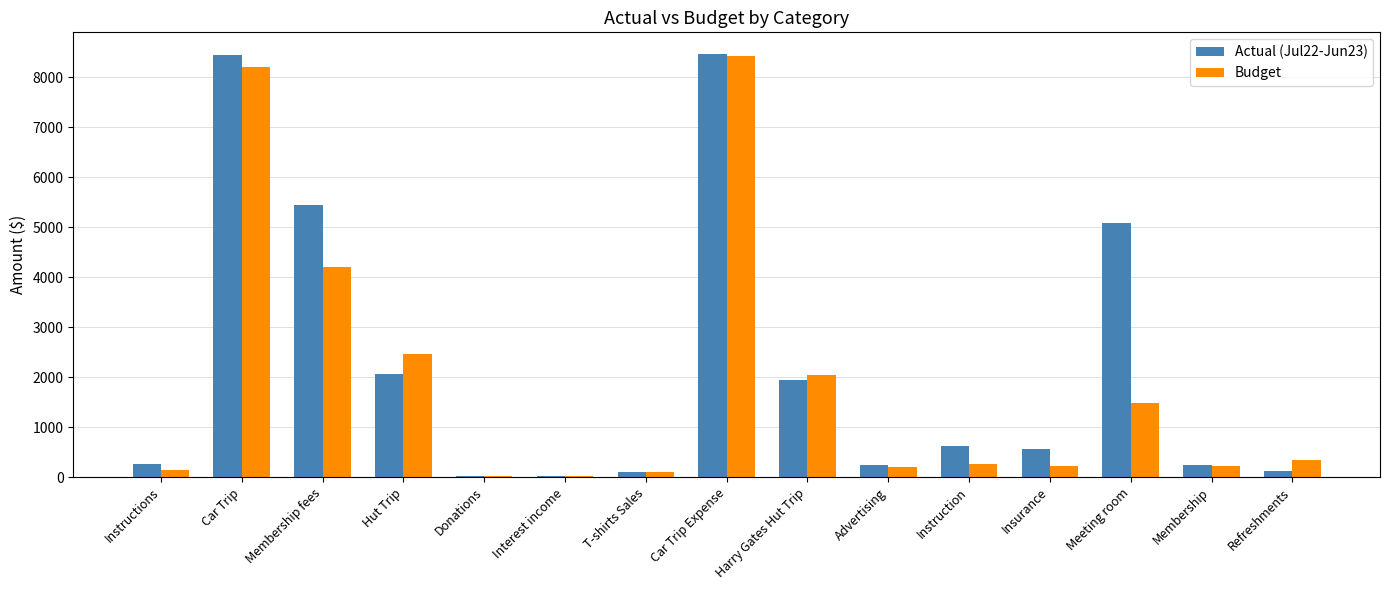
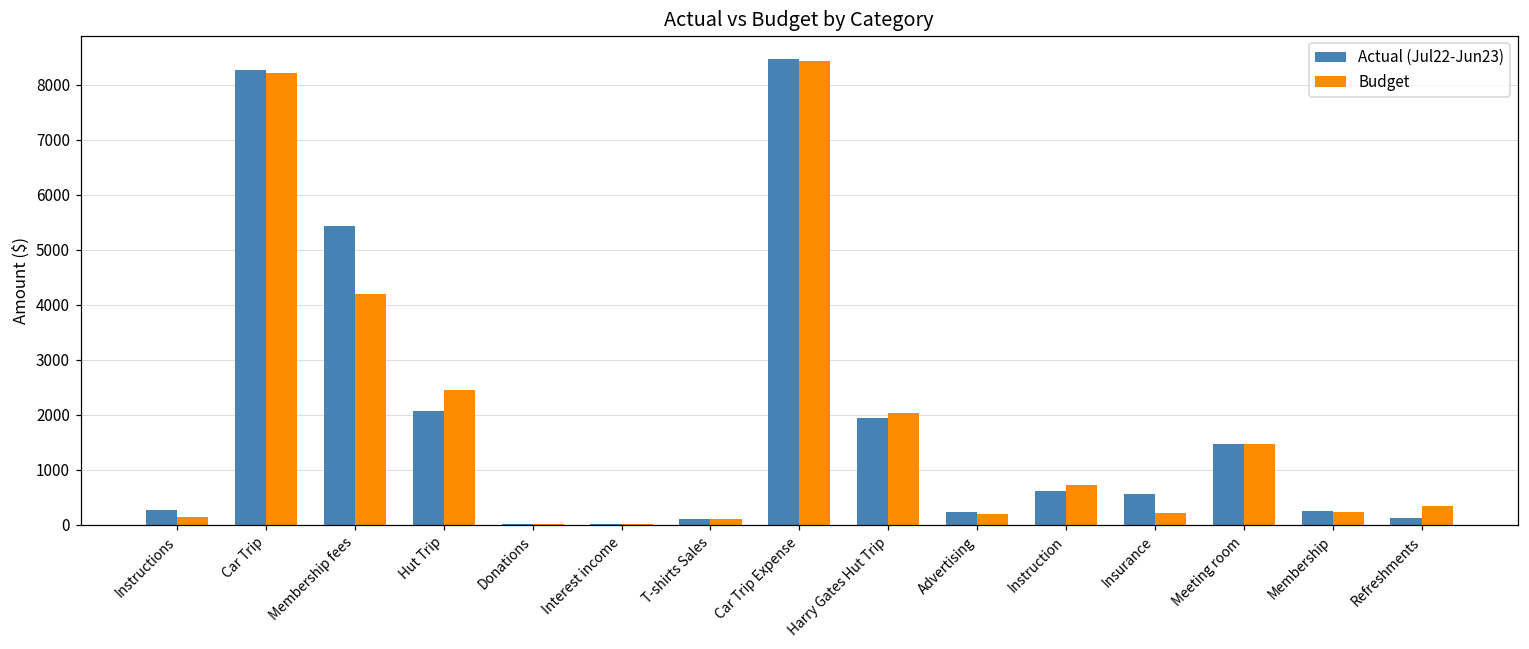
Actual (Jul22-Jun23), Car Trip: 8400 -> 8300
Budget, Instruction: 300 -> 700
Actual (Jul22-Jun23), Meeting room: 5100 -> 1500
